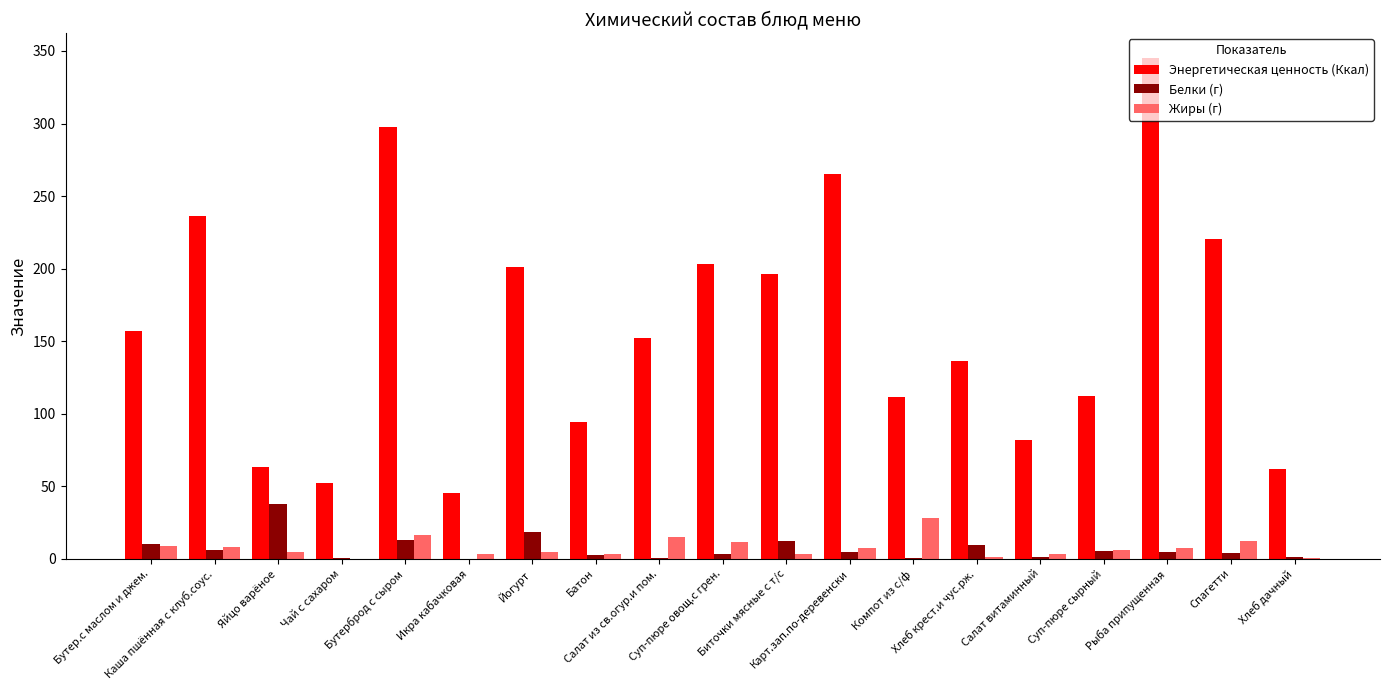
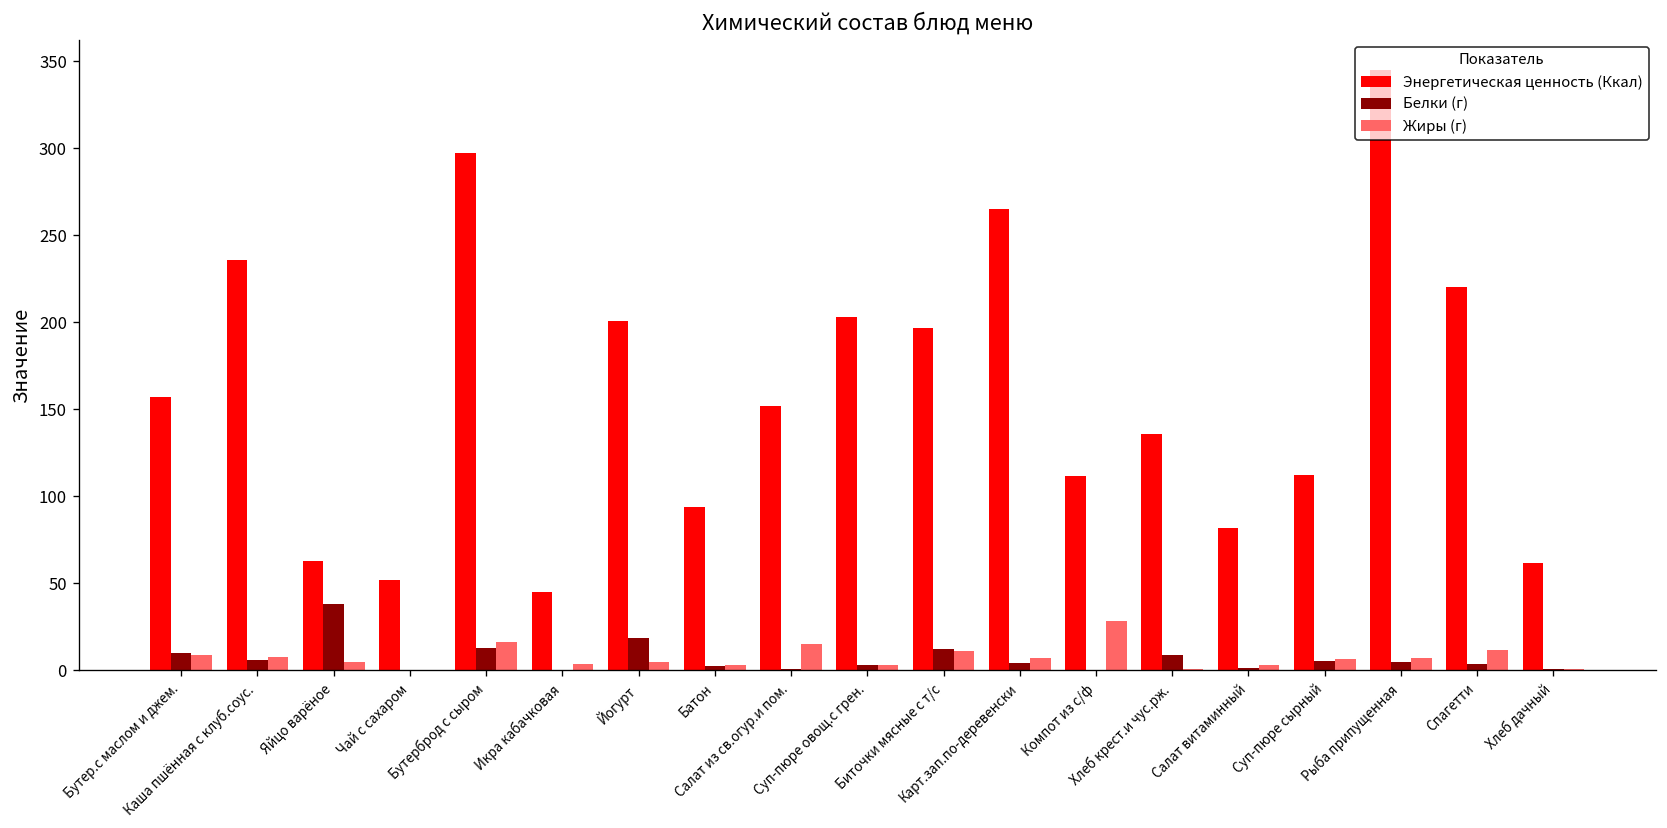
Жиры (г), Суп-пюре овощ.с грен.: 11 -> 3
Жиры (г), Биточки мясные с т/с: 3 -> 11
